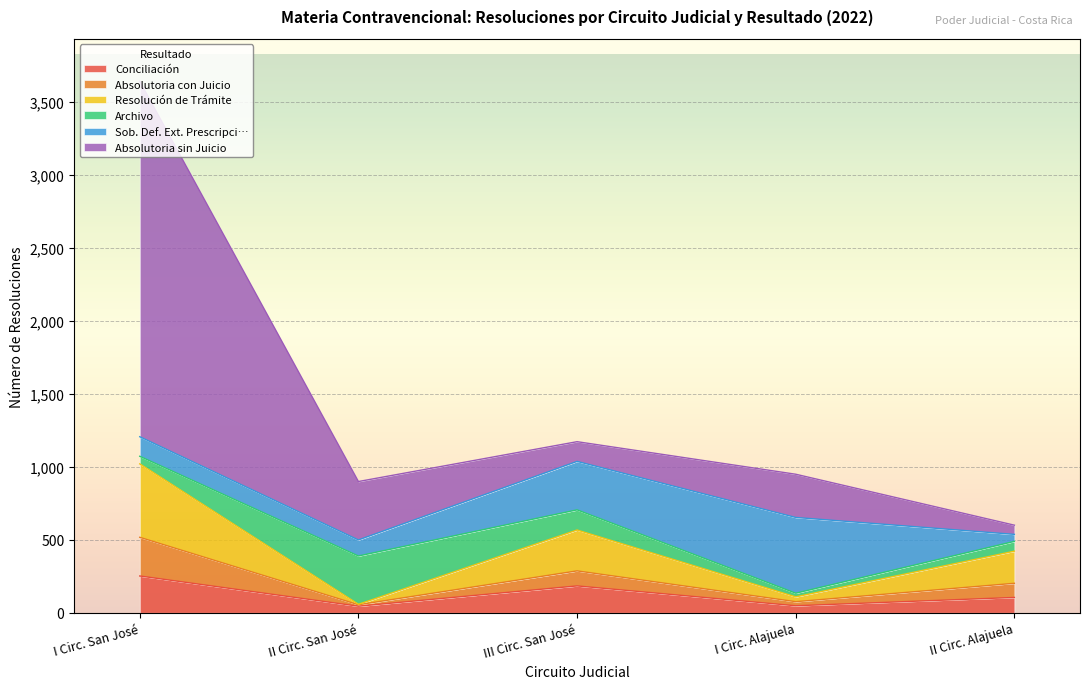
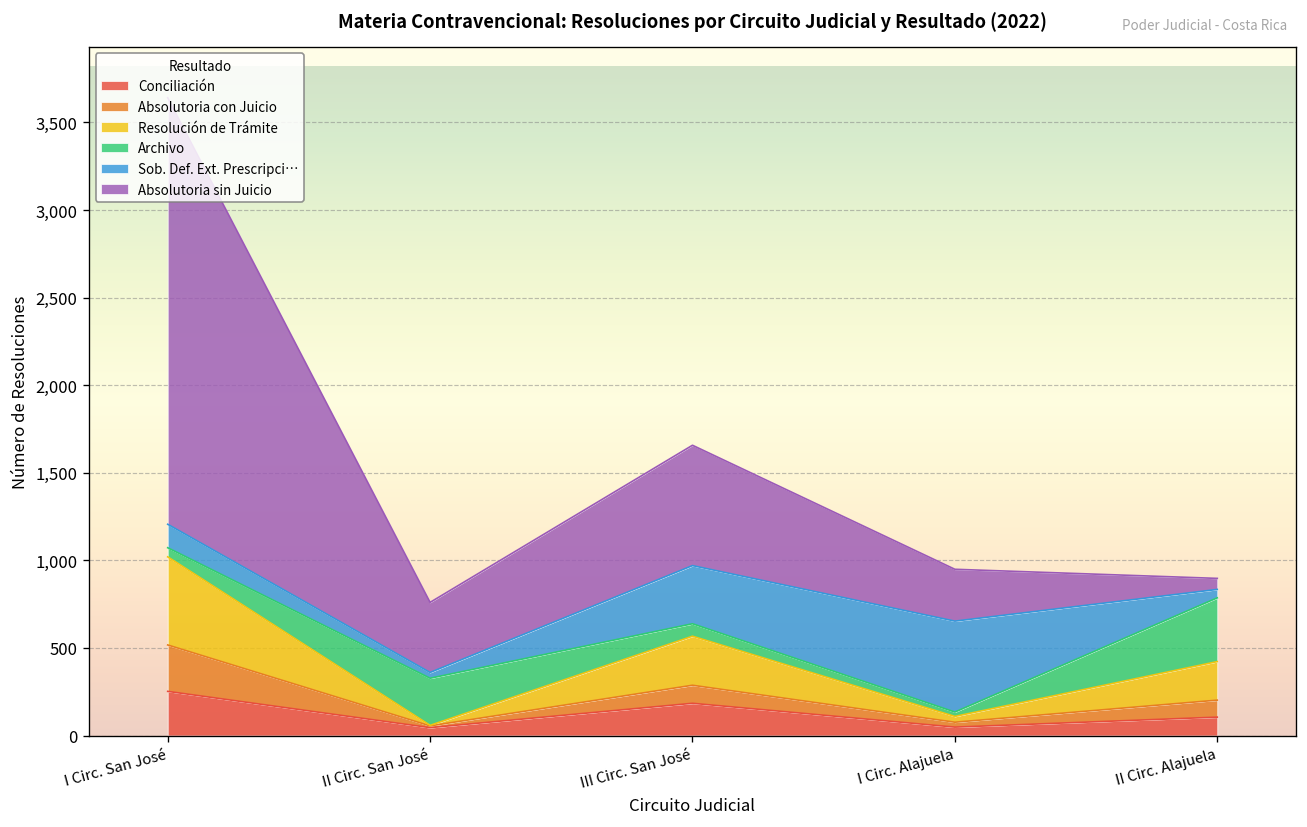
Archivo, II Circ. San José: 330 -> 270
Sob. Def. Ext. Prescripci…, II Circ. San José: 110 -> 30
Archivo, III Circ. San José: 140 -> 70
Absolutoria sin Juicio, III Circ. San José: 140 -> 690
Archivo, II Circ. Alajuela: 70 -> 360
